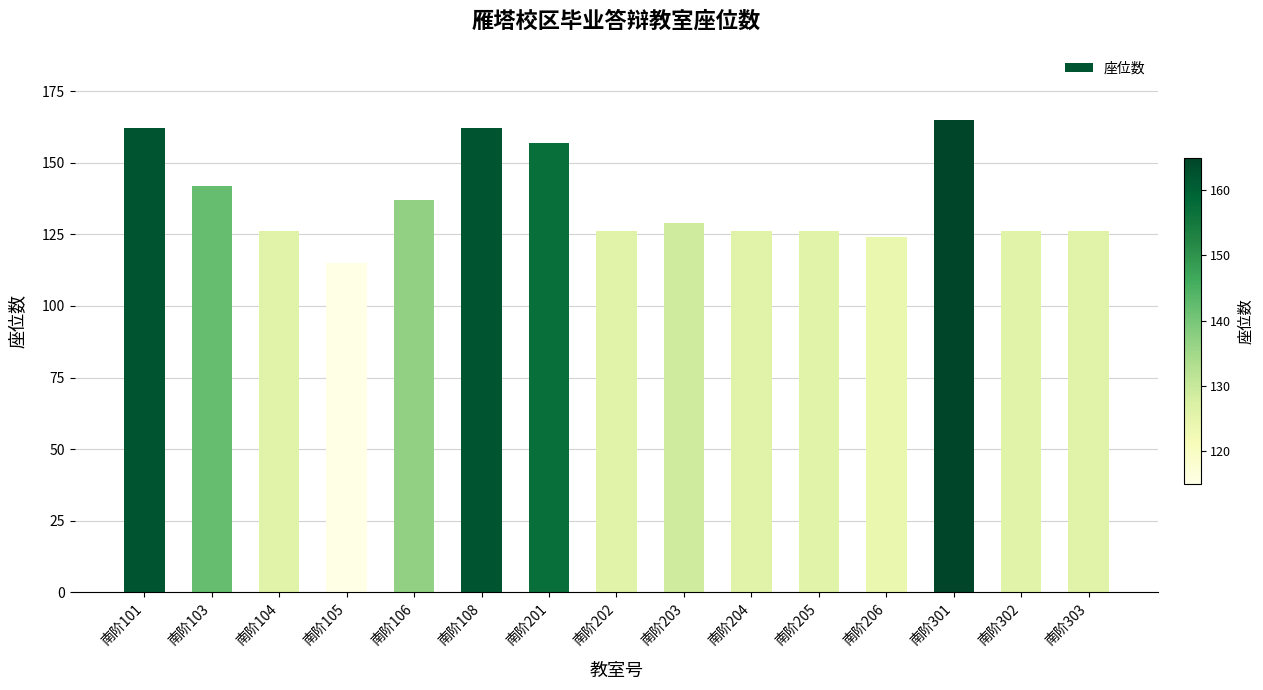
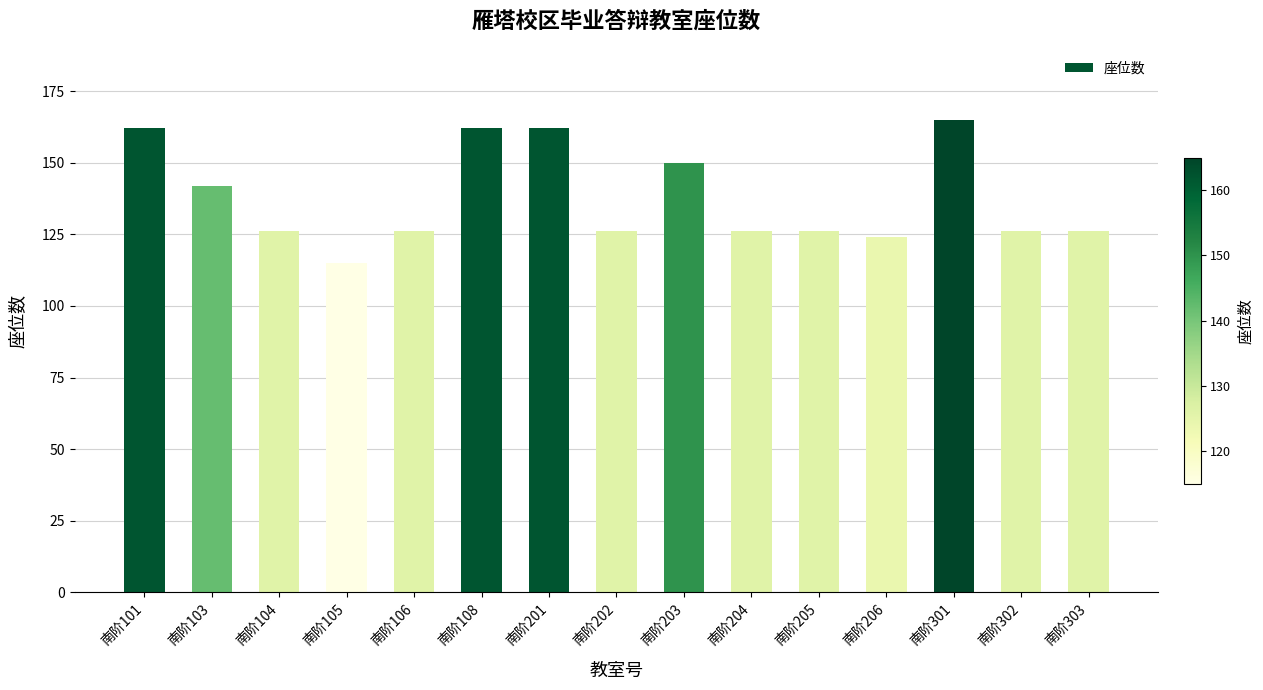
南阶106: 137 -> 126
南阶201: 157 -> 162
南阶203: 129 -> 150
